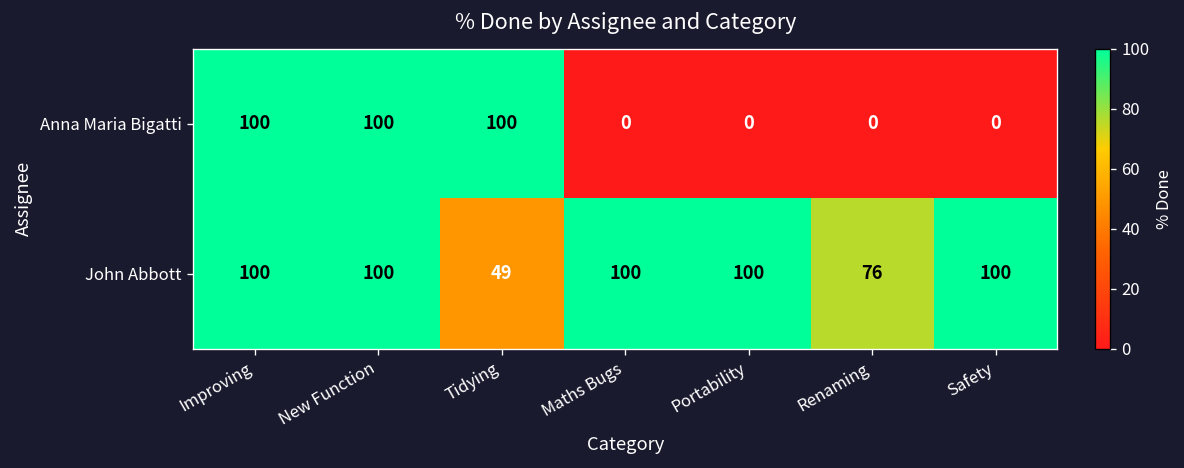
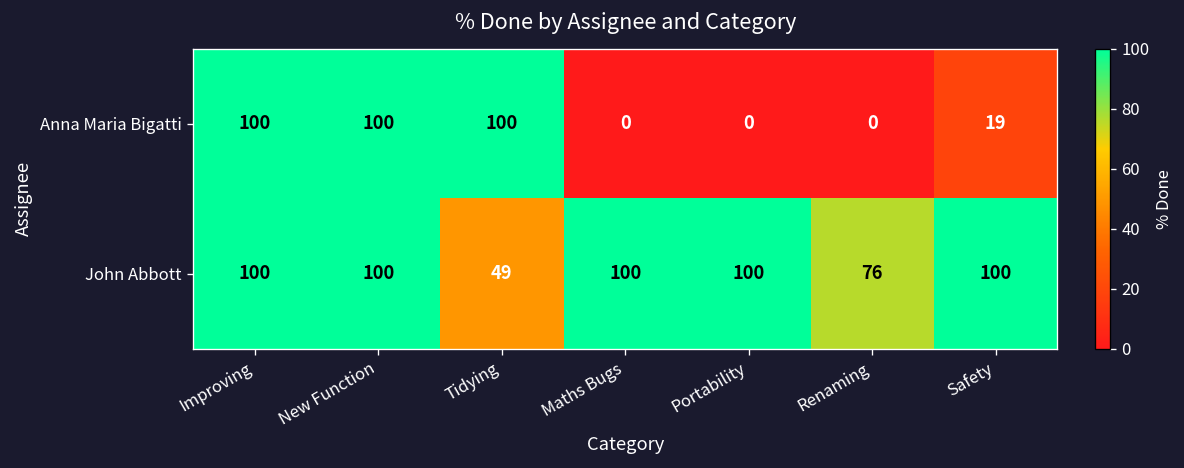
Anna Maria Bigatti, Safety: 0 -> 19
